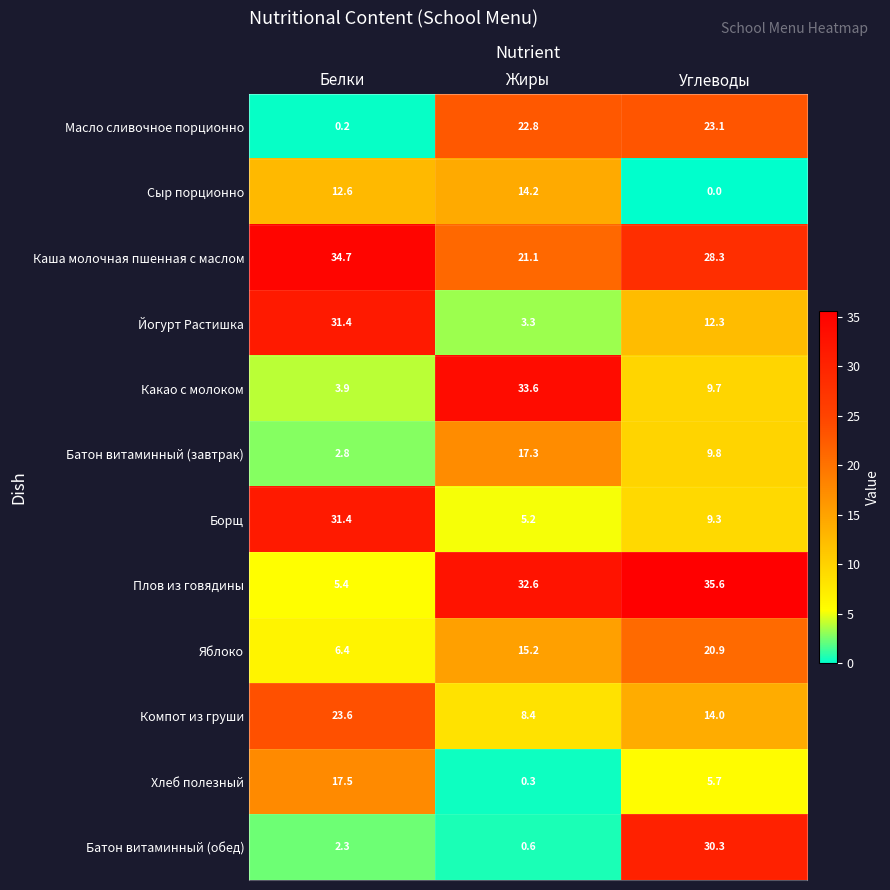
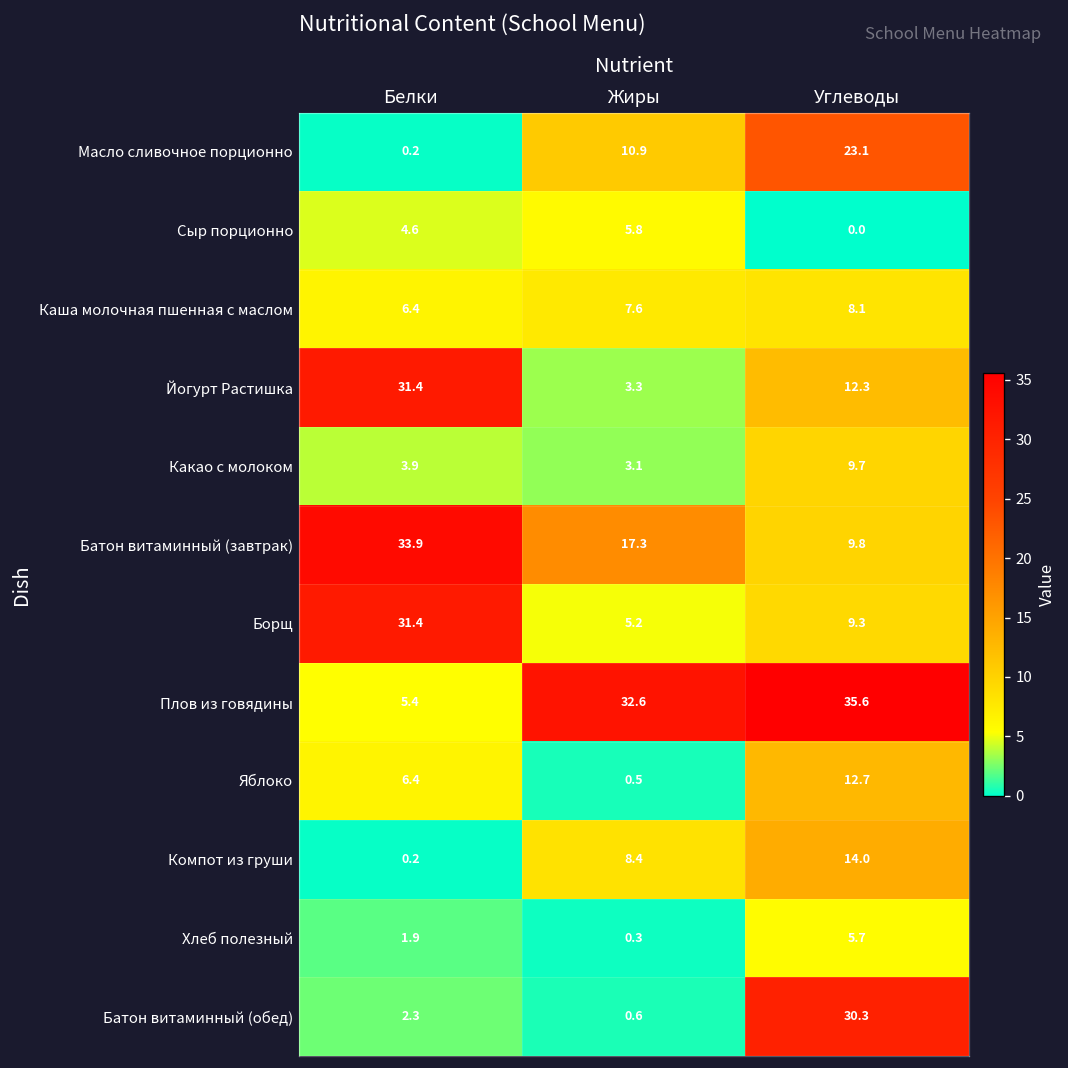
Масло сливочное порционно, Жиры: 22.8 -> 10.9
Сыр порционно, Белки: 12.6 -> 4.6
Сыр порционно, Жиры: 14.2 -> 5.8
Каша молочная пшенная с маслом, Белки: 34.7 -> 6.4
Каша молочная пшенная с маслом, Жиры: 21.1 -> 7.6
Каша молочная пшенная с маслом, Углеводы: 28.3 -> 8.1
Какао с молоком, Жиры: 33.6 -> 3.1
Батон витаминный (завтрак), Белки: 2.8 -> 33.9
Яблоко, Жиры: 15.2 -> 0.5
Яблоко, Углеводы: 20.9 -> 12.7
Компот из груши, Белки: 23.6 -> 0.2
Хлеб полезный, Белки: 17.5 -> 1.9
